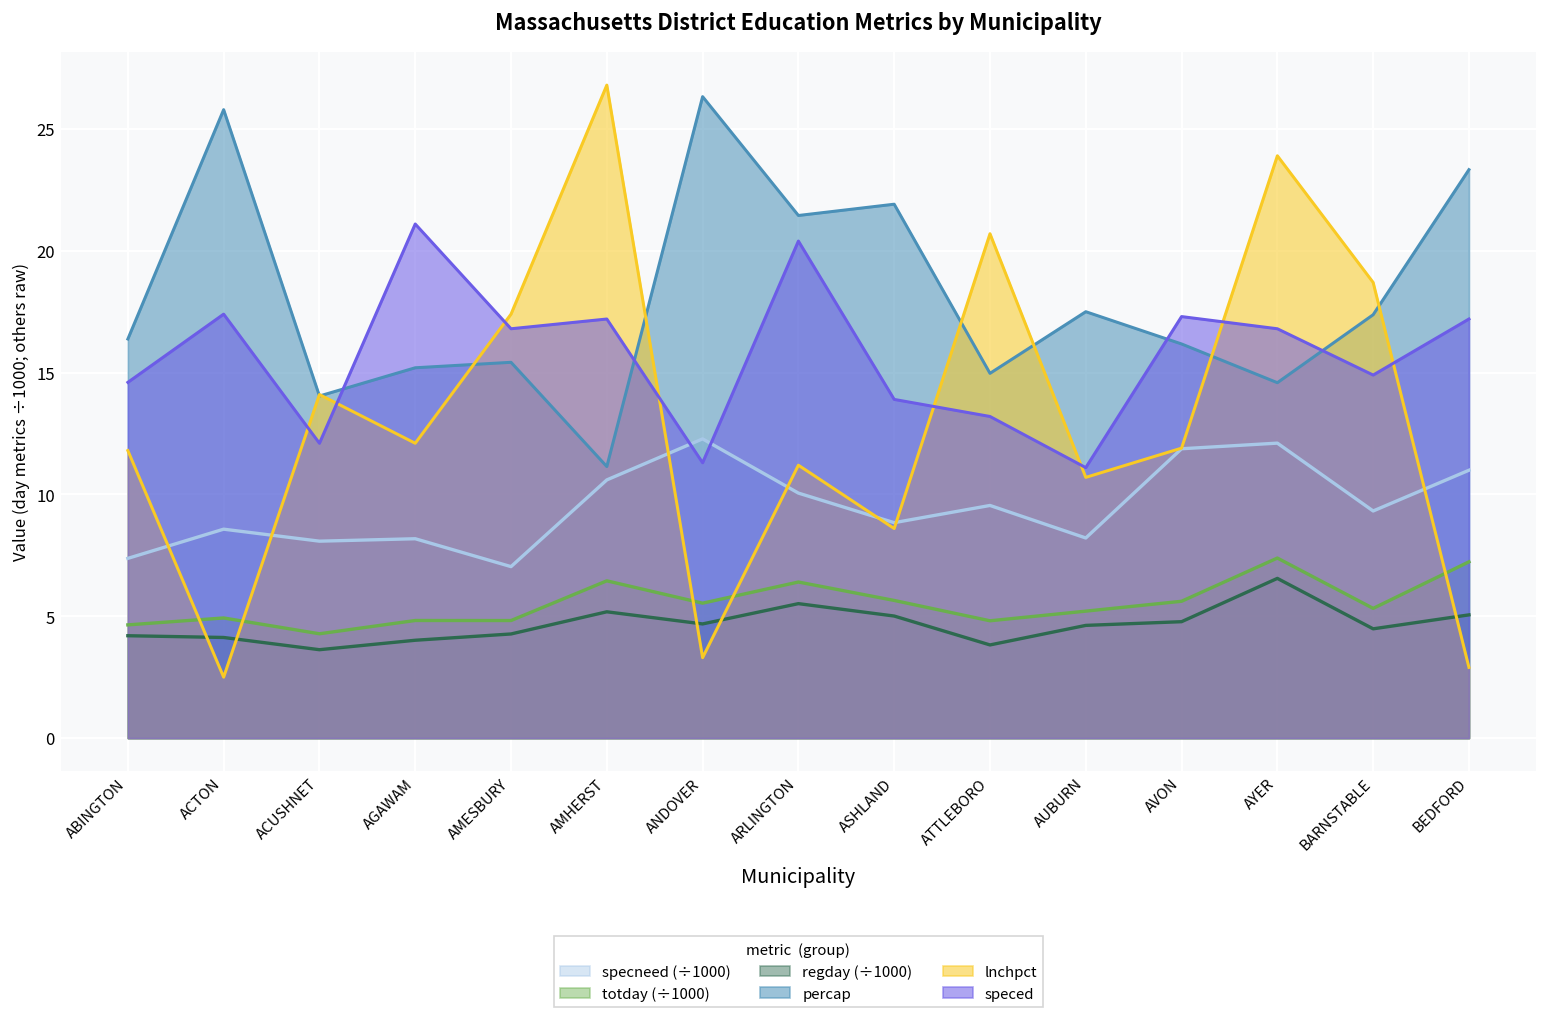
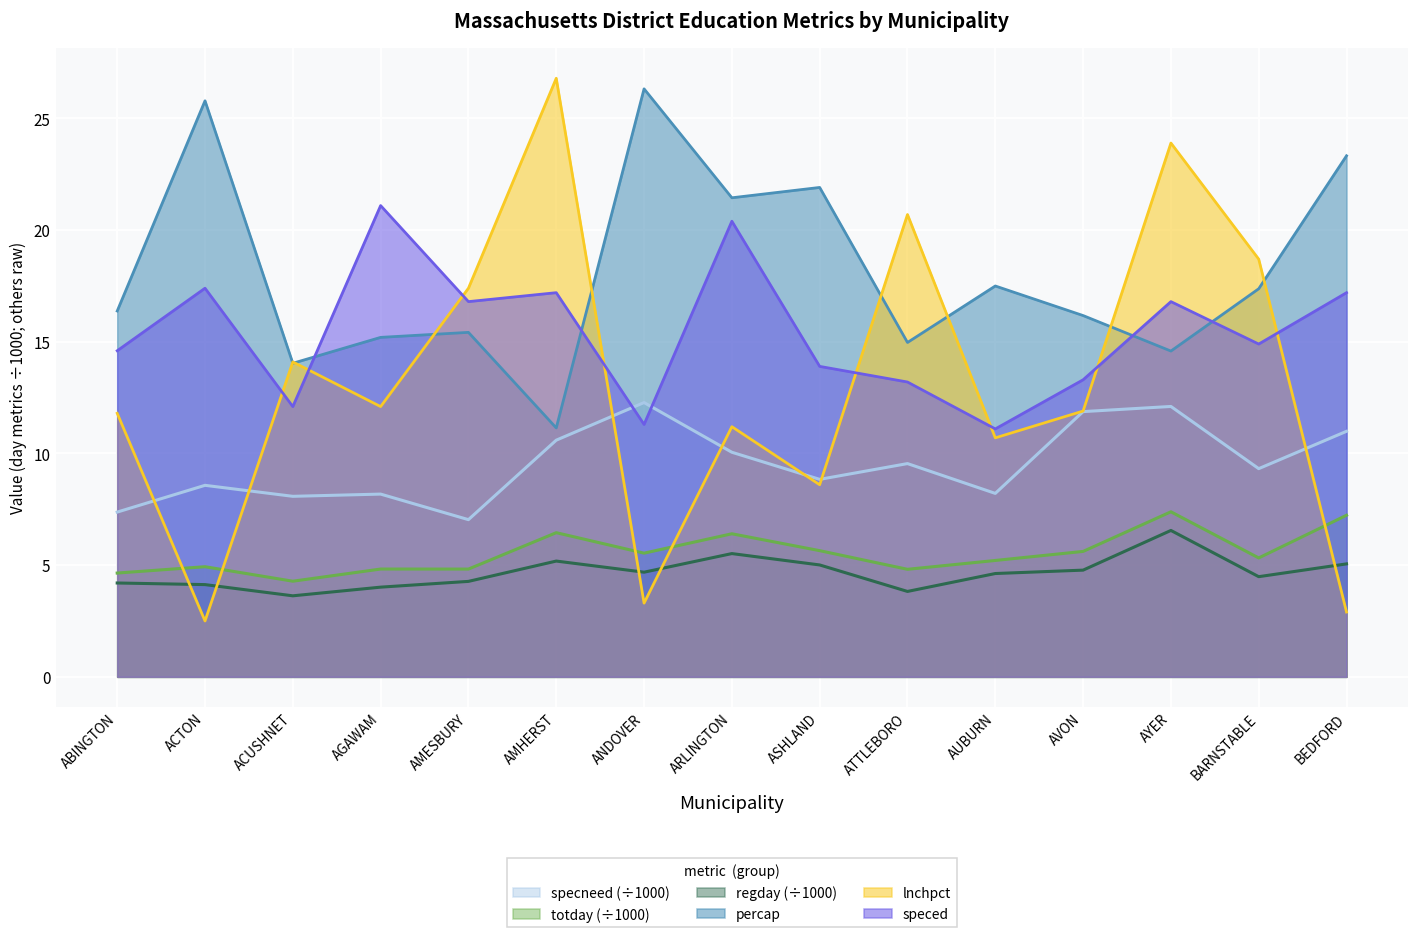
speced, AVON: 17.3 -> 13.3
